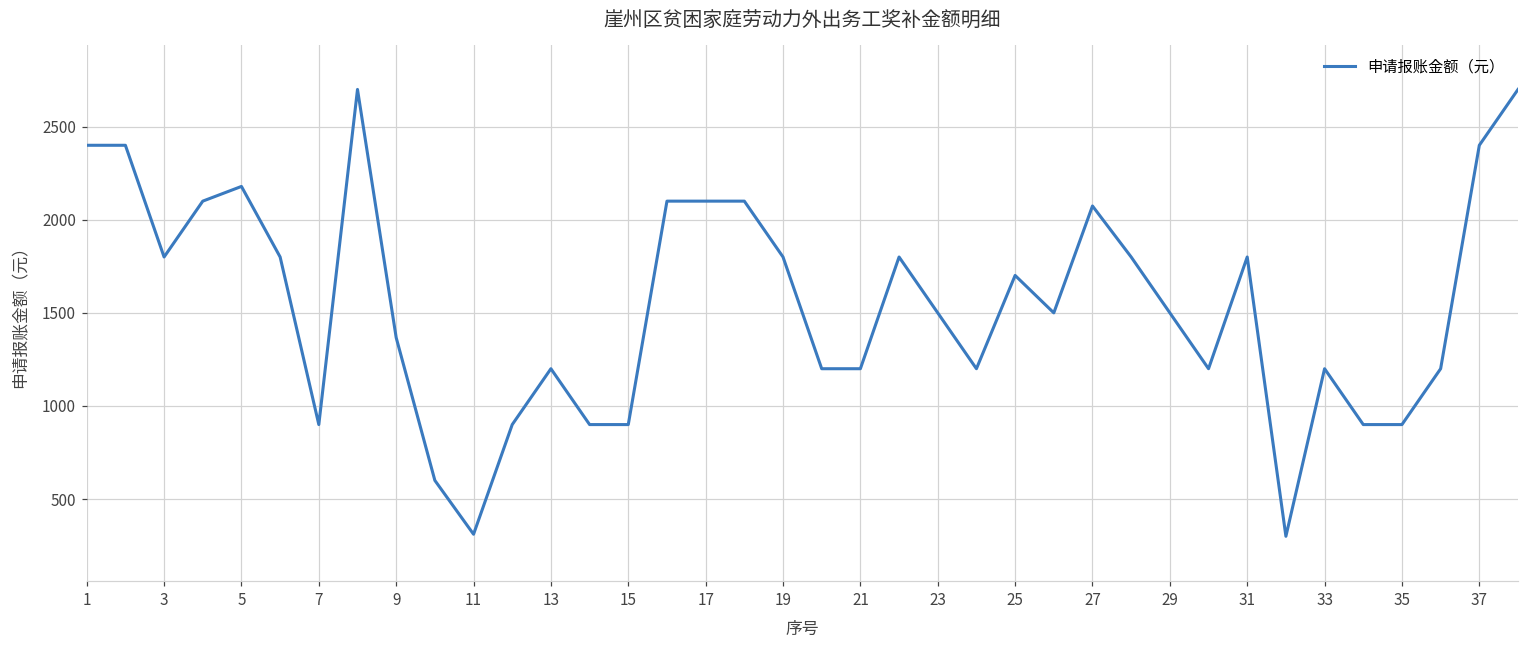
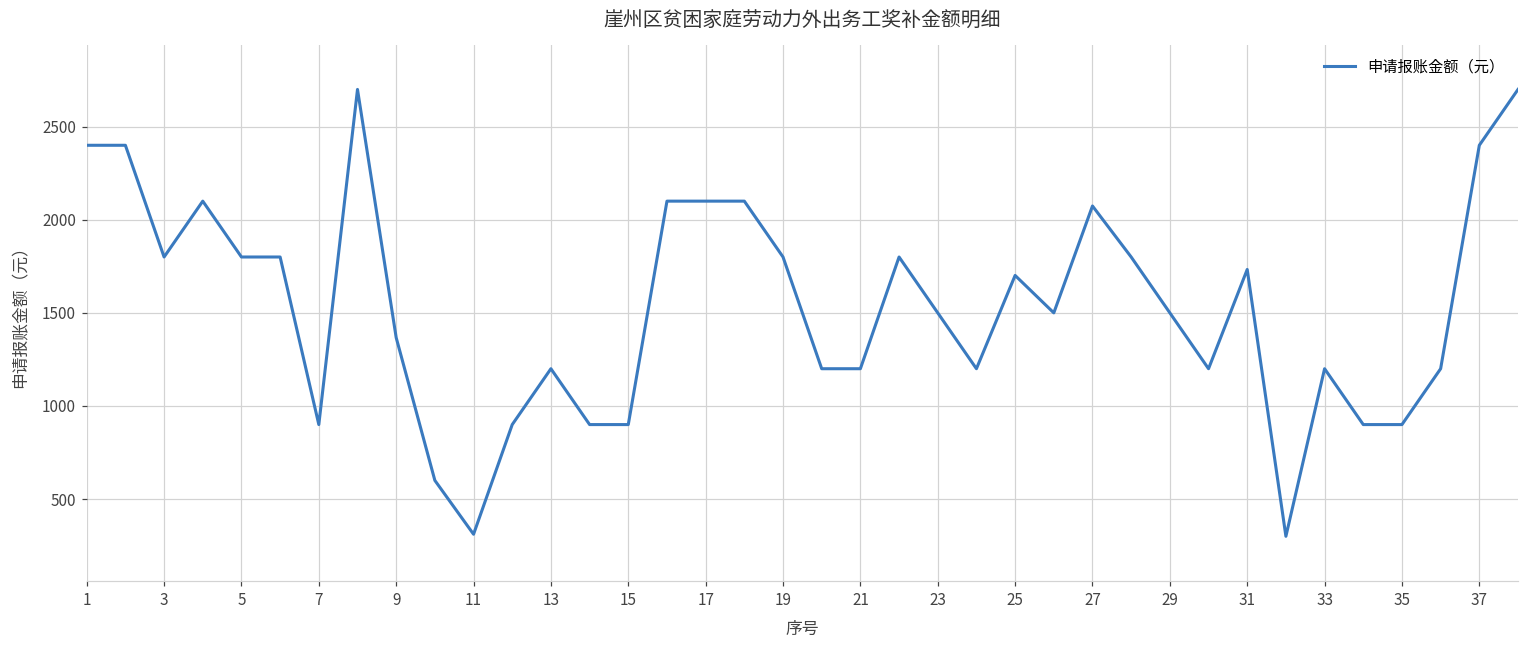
5: 2180 -> 1800
31: 1800 -> 1730
